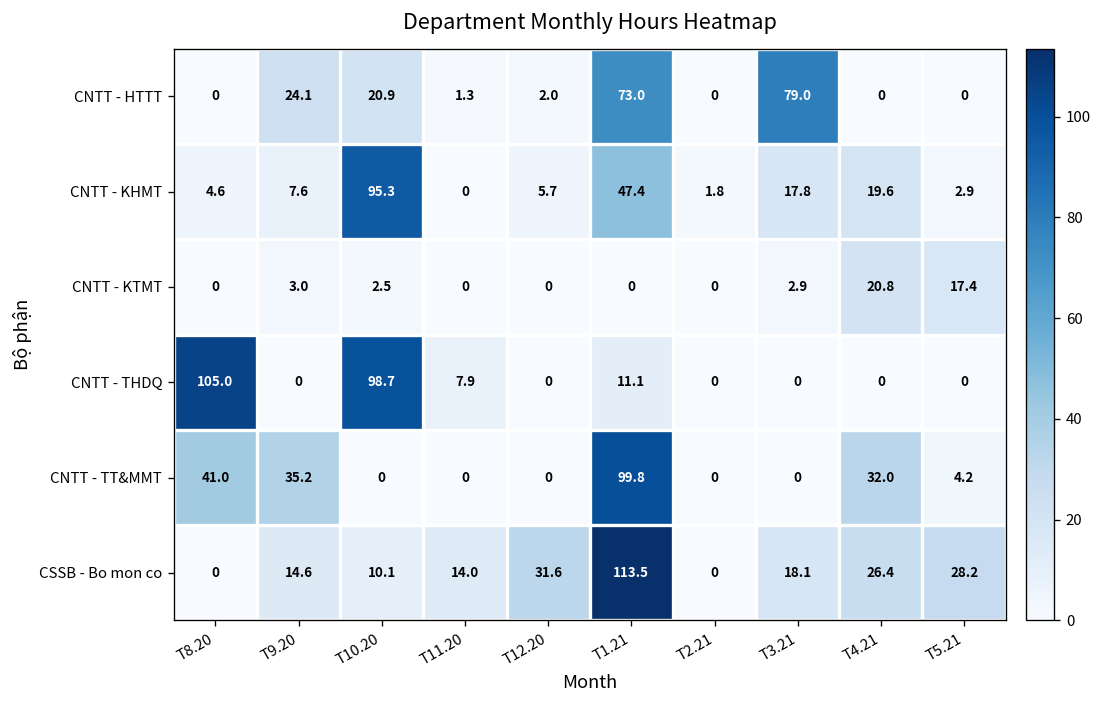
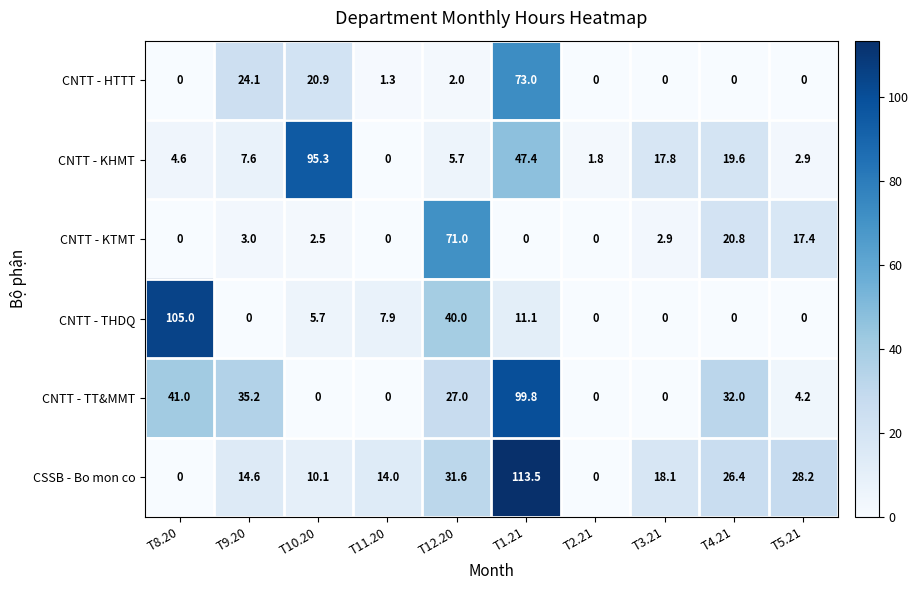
CNTT - HTTT, T3.21: 79.0 -> 0
CNTT - KTMT, T12.20: 0 -> 71.0
CNTT - THDQ, T10.20: 98.7 -> 5.7
CNTT - THDQ, T12.20: 0 -> 40.0
CNTT - TT&MMT, T12.20: 0 -> 27.0
